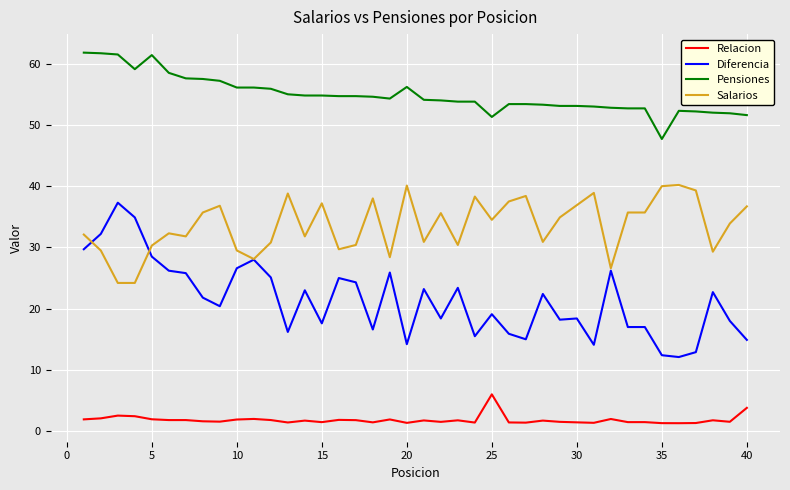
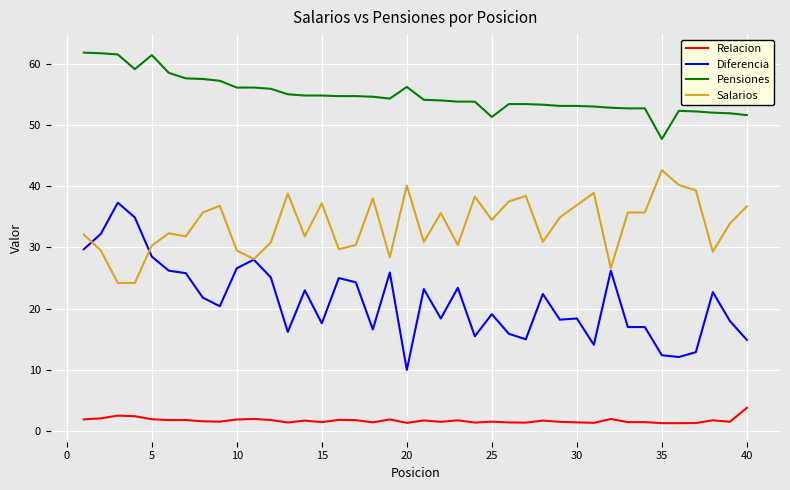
Diferencia, 20: 14 -> 10
Relacion, 25: 6 -> 2
Salarios, 35: 40 -> 43
